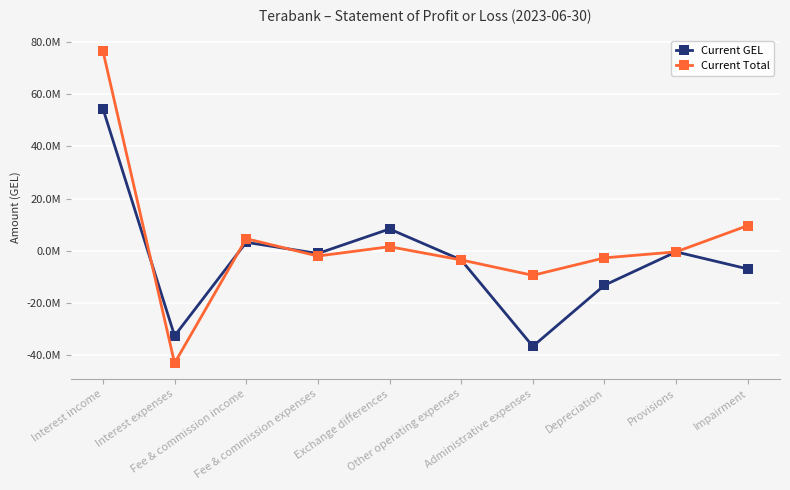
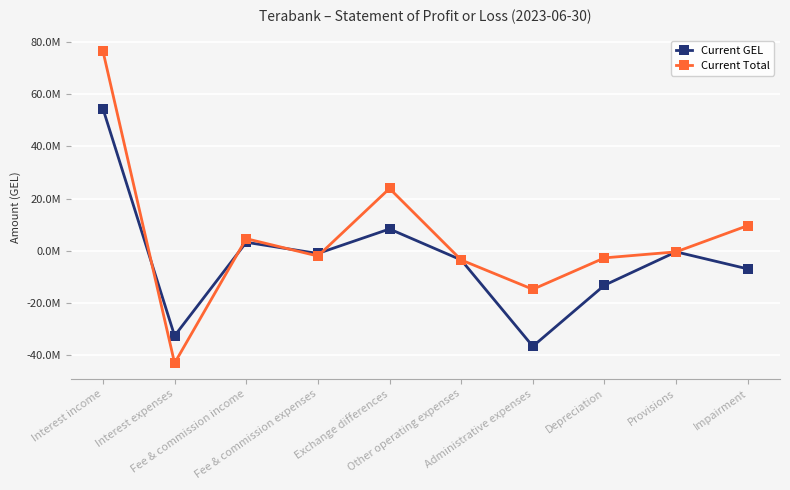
Current Total, Exchange differences: 2000000 -> 24000000
Current Total, Administrative expenses: -9000000 -> -15000000
